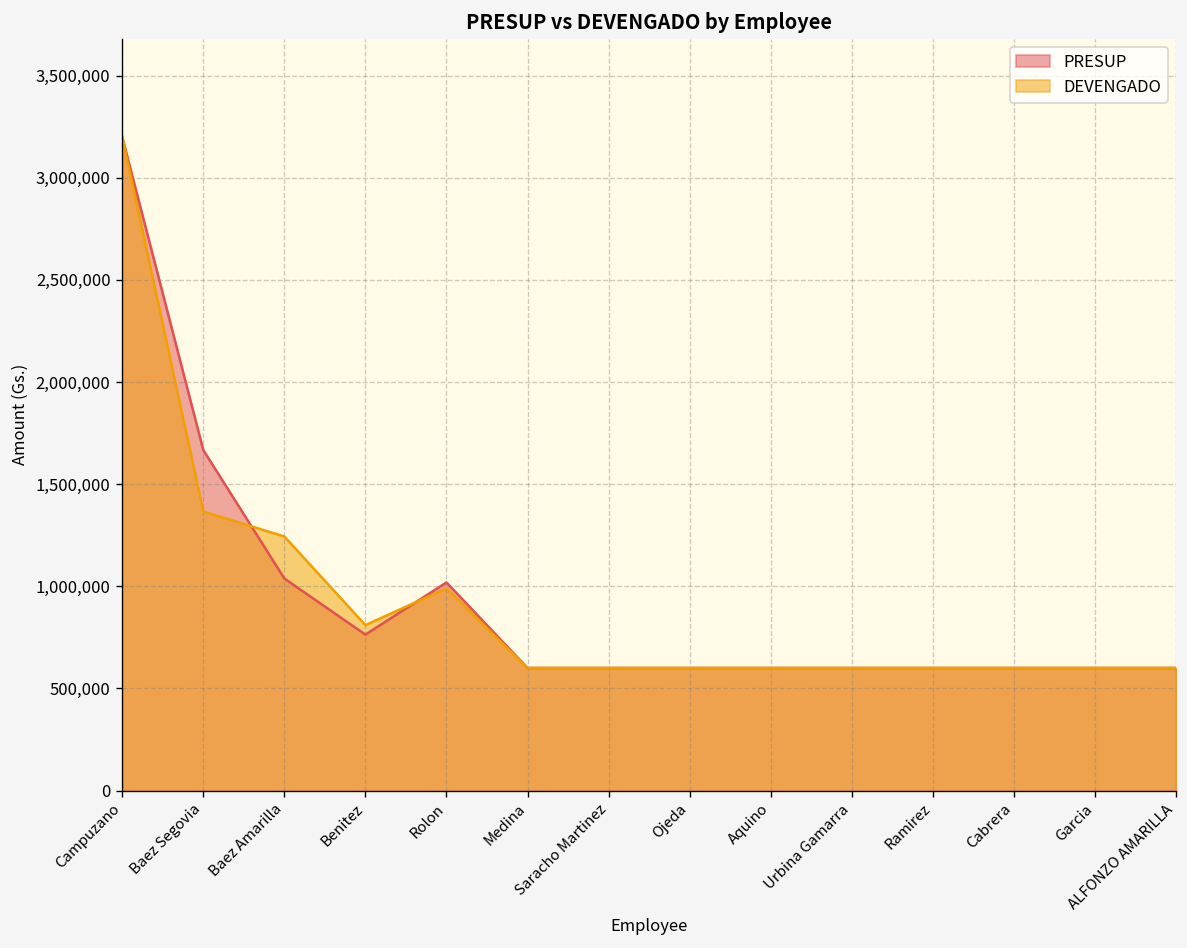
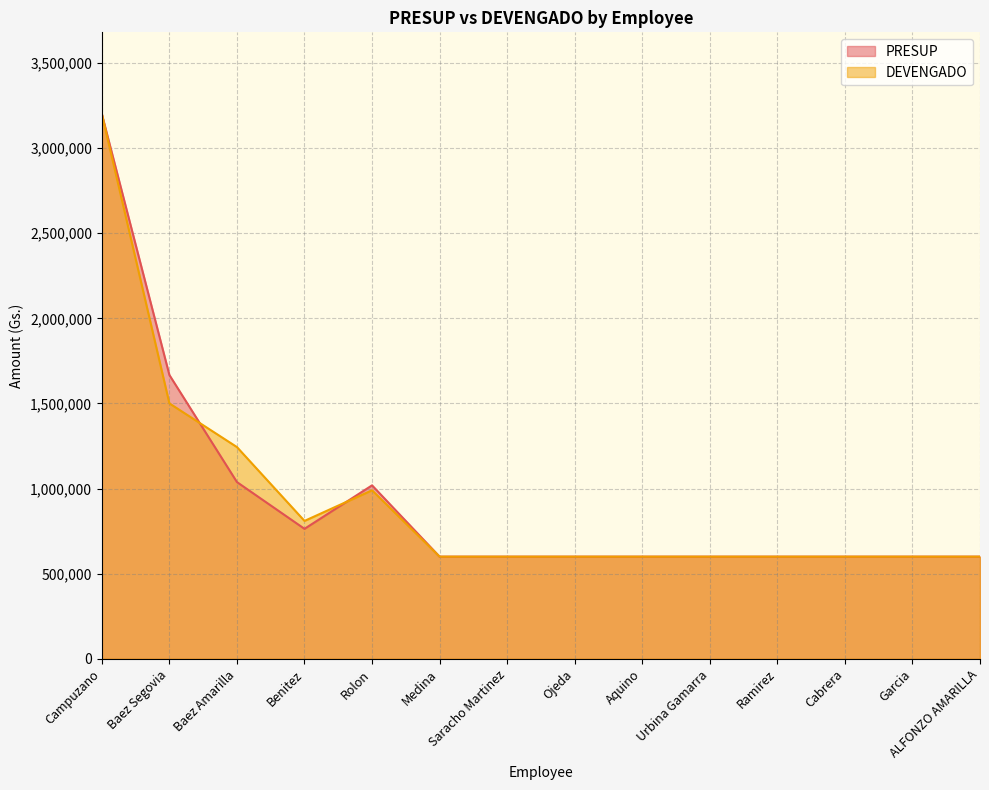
DEVENGADO, Baez Segovia: 1,370,000 -> 1,500,000
